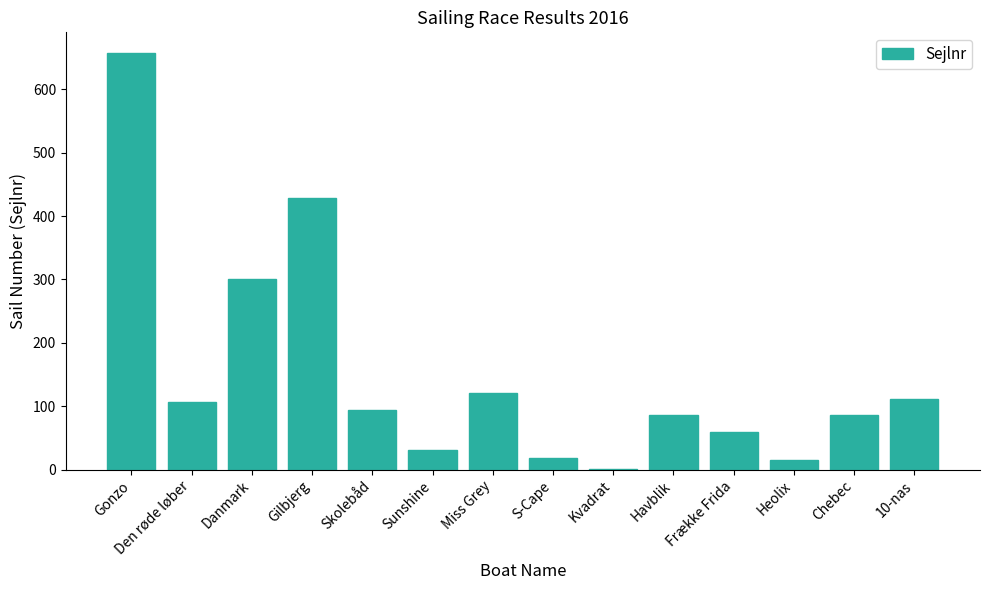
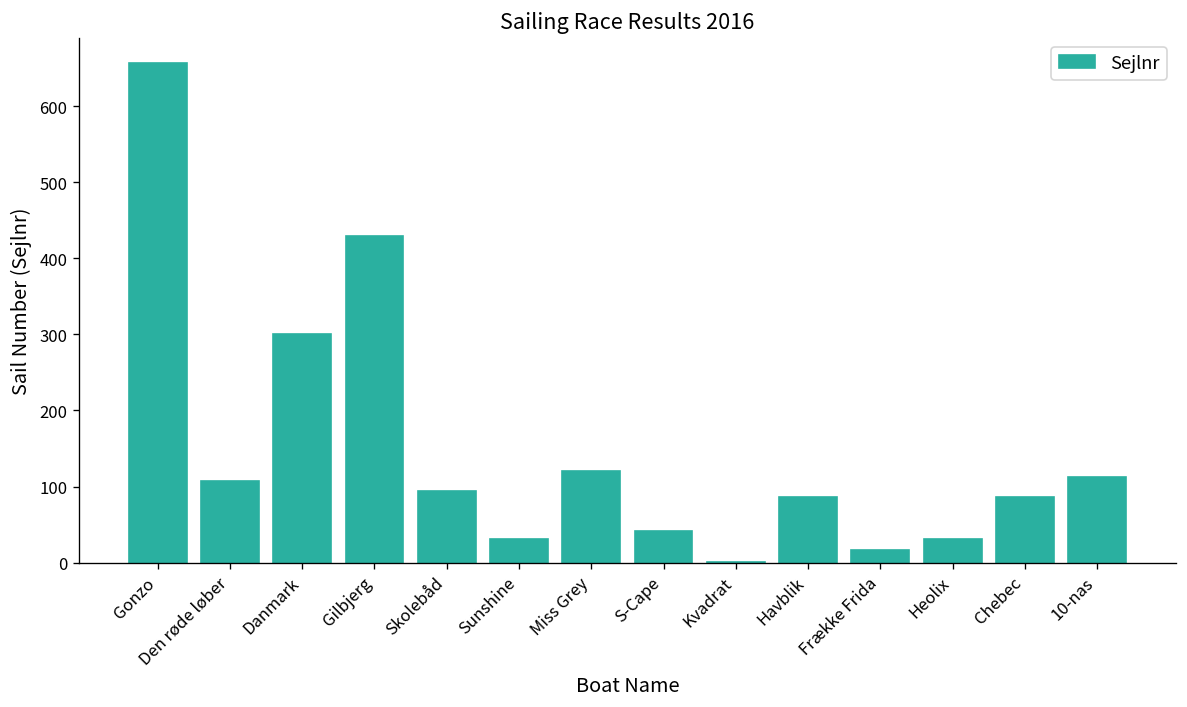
S-Cape: 20 -> 40
Frække Frida: 60 -> 20
Heolix: 20 -> 30
